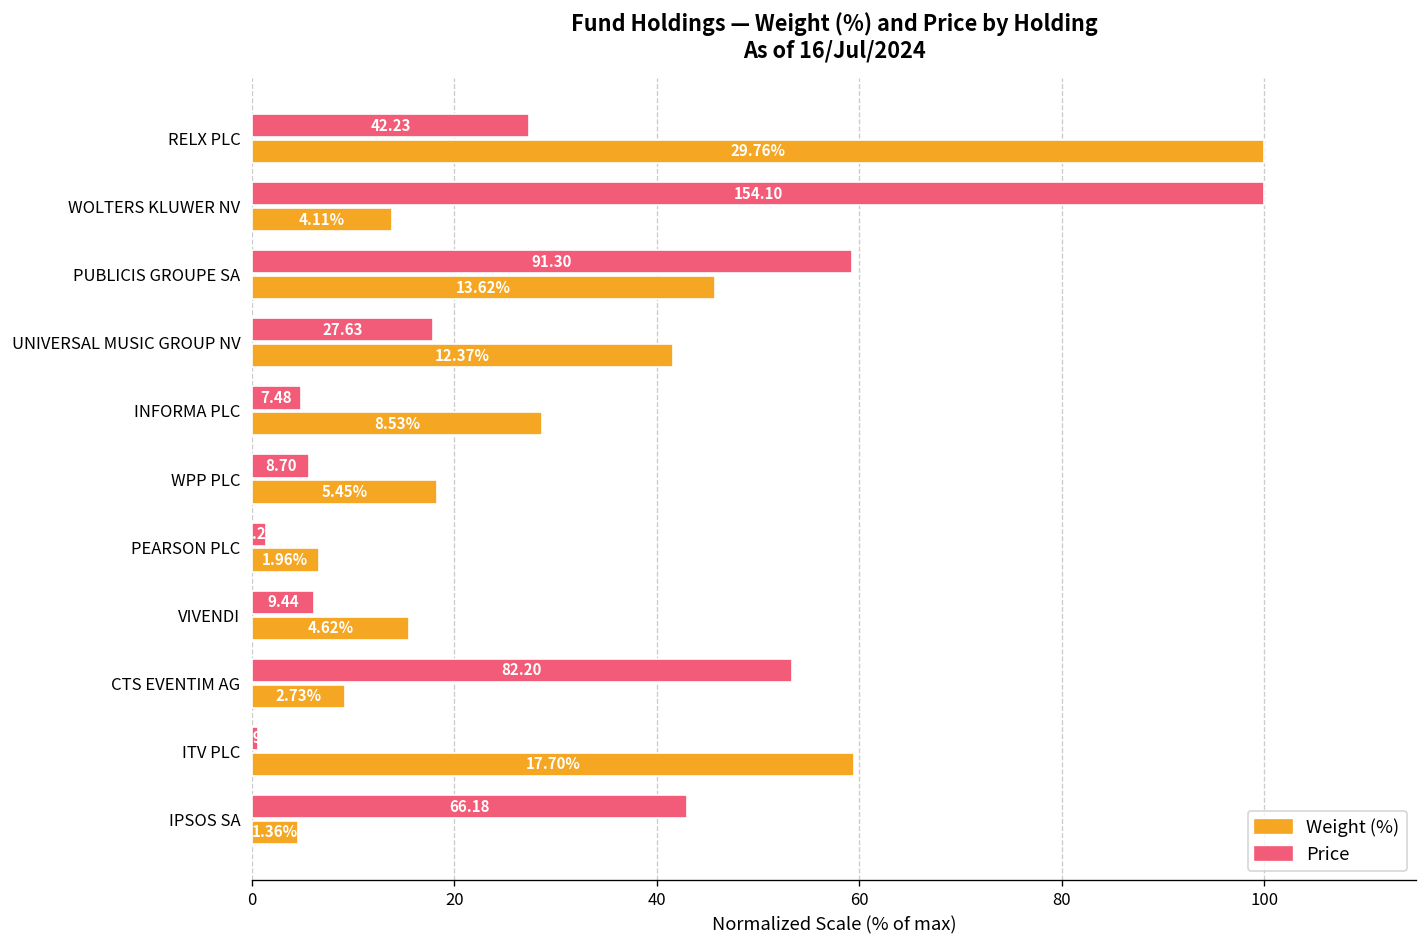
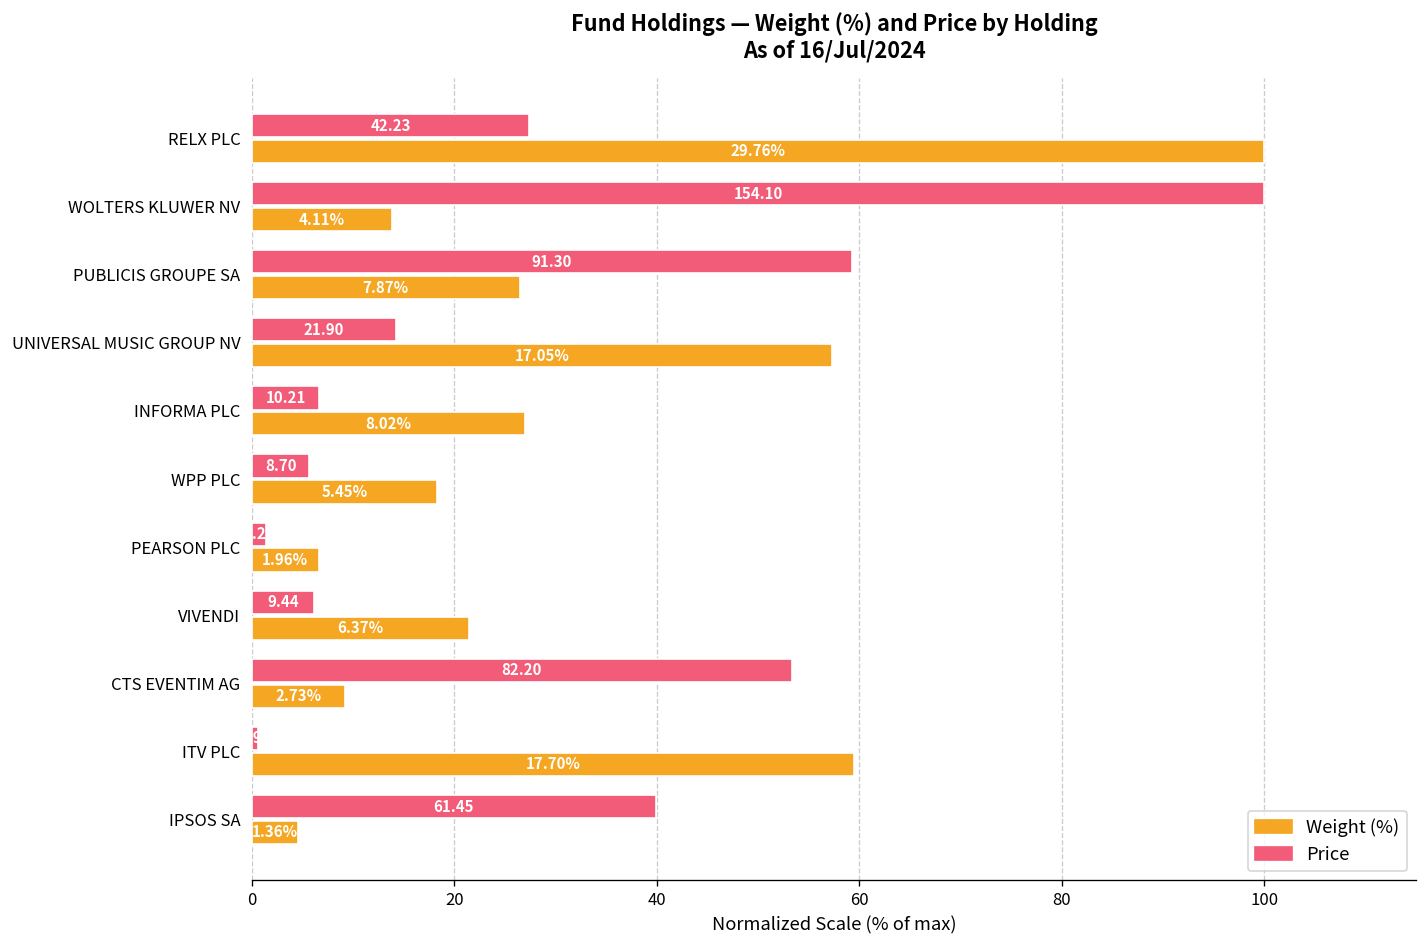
Weight (%), PUBLICIS GROUPE SA: 13.62% -> 7.87%
Price, UNIVERSAL MUSIC GROUP NV: 27.63 -> 21.90
Weight (%), UNIVERSAL MUSIC GROUP NV: 12.37% -> 17.05%
Price, INFORMA PLC: 7.48 -> 10.21
Weight (%), INFORMA PLC: 8.53% -> 8.02%
Weight (%), VIVENDI: 4.62% -> 6.37%
Price, IPSOS SA: 66.18 -> 61.45
